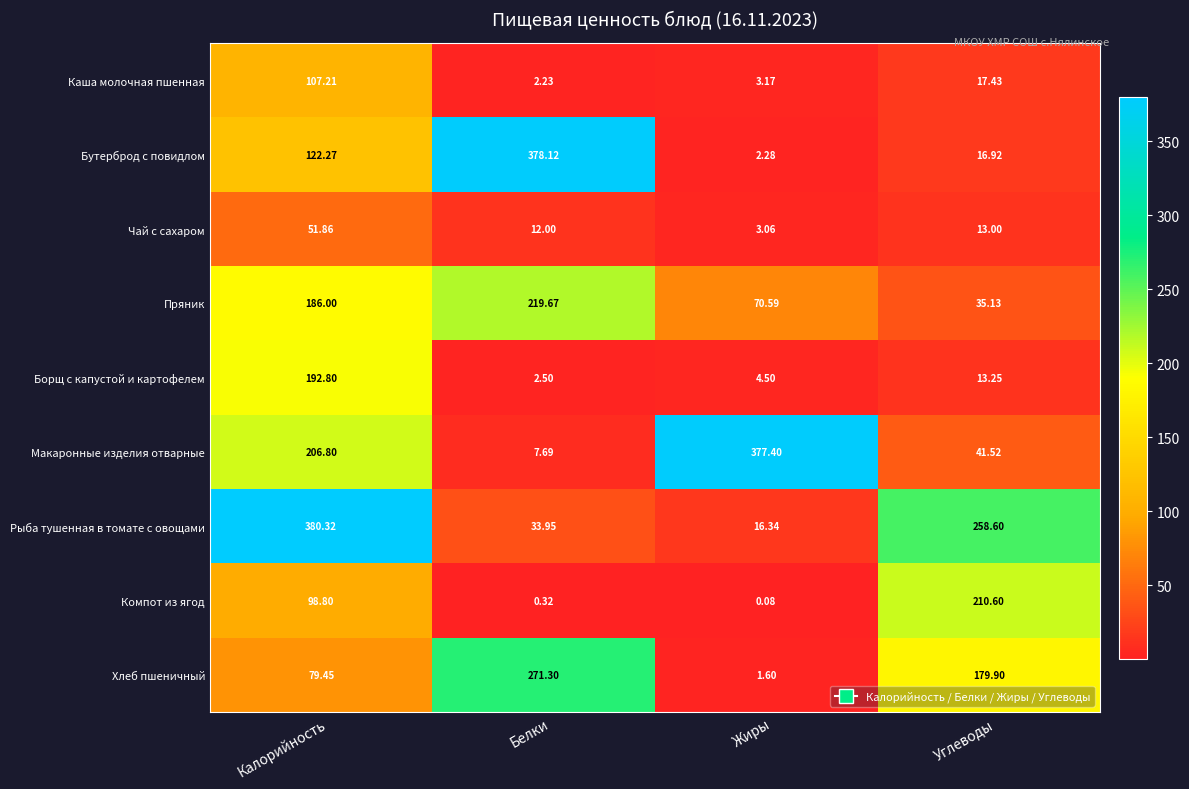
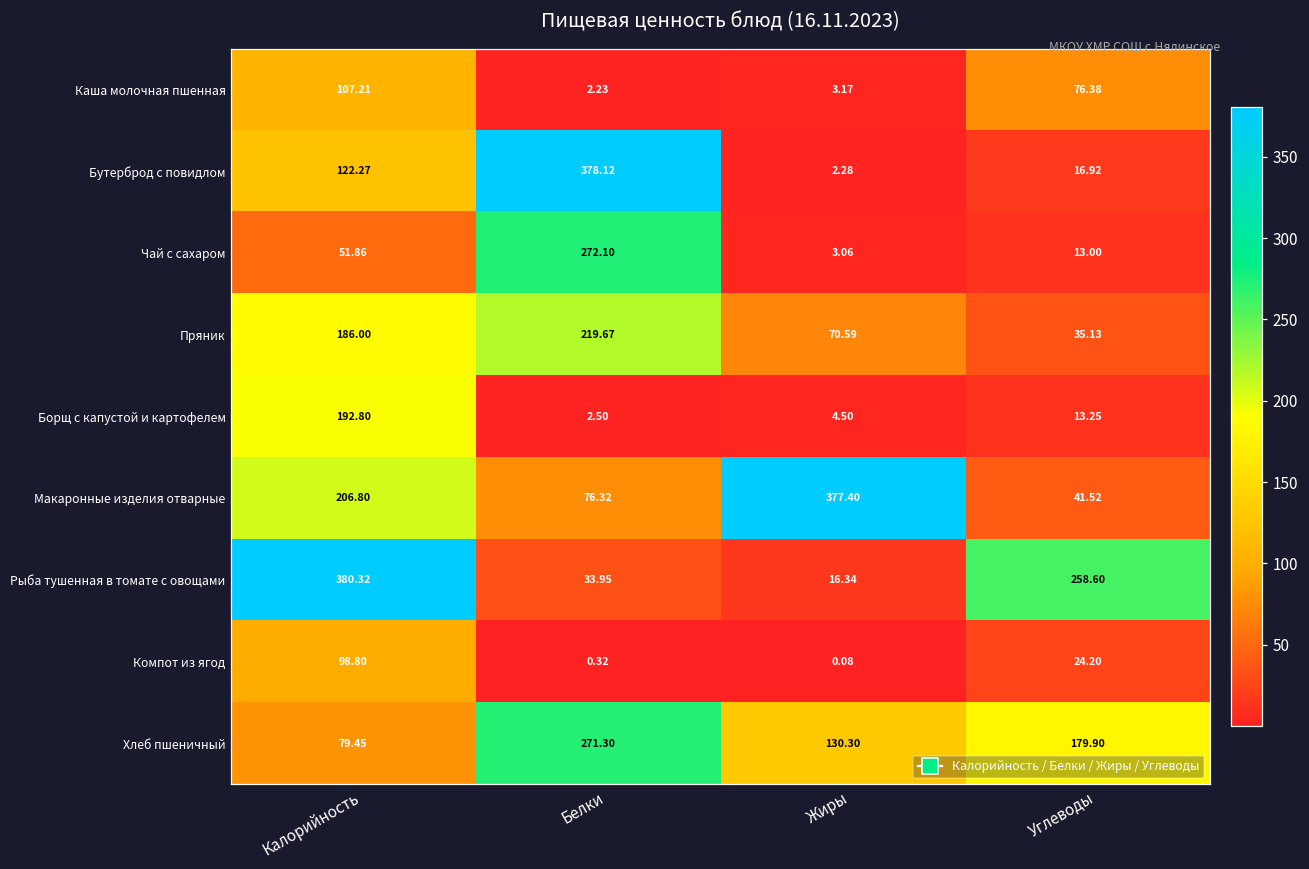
Каша молочная пшенная, Углеводы: 17.43 -> 76.38
Чай с сахаром, Белки: 12.00 -> 272.10
Макаронные изделия отварные, Белки: 7.69 -> 76.32
Компот из ягод, Углеводы: 210.60 -> 24.20
Хлеб пшеничный, Жиры: 1.60 -> 130.30
